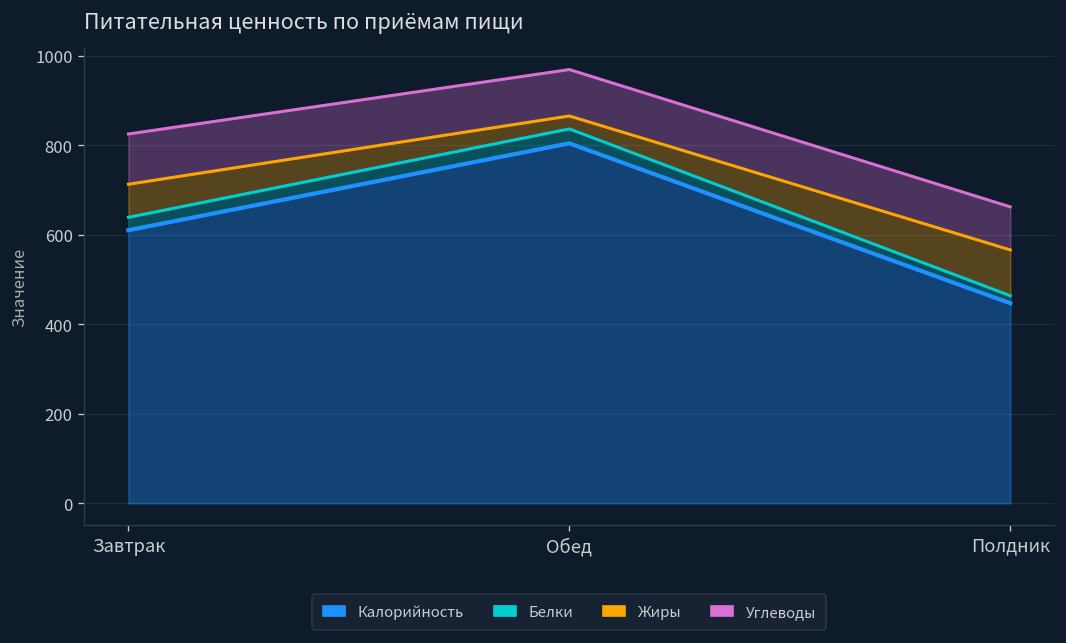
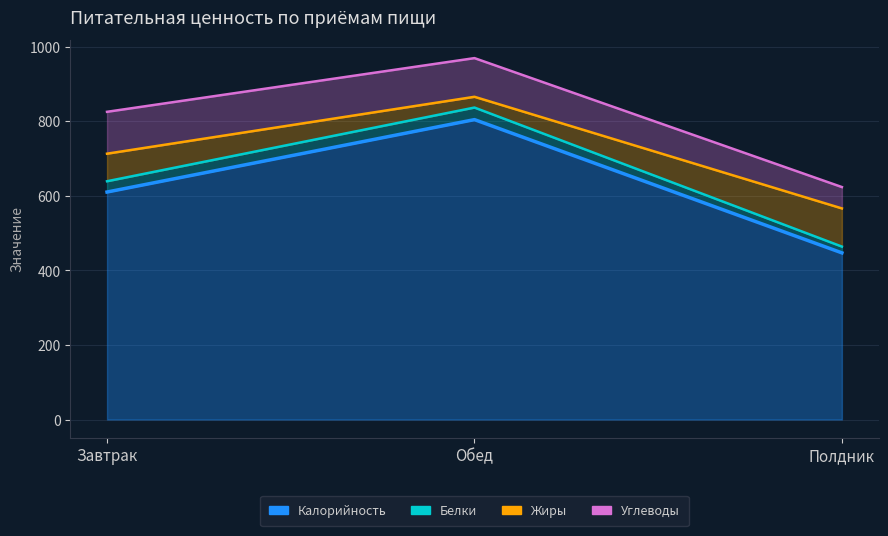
Углеводы, Полдник: 100 -> 60
